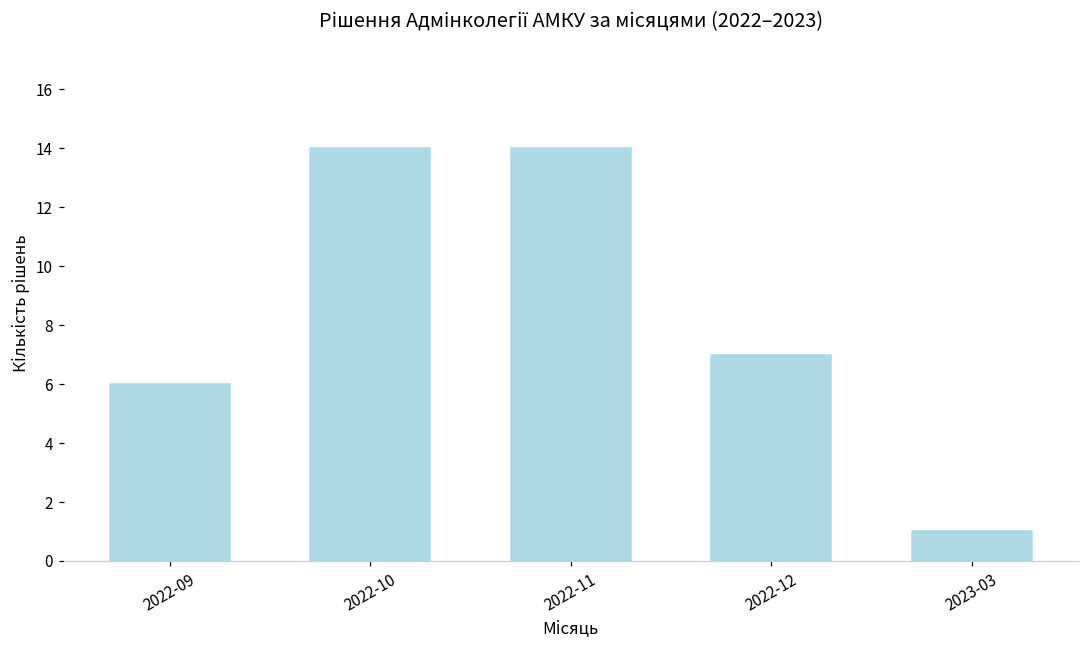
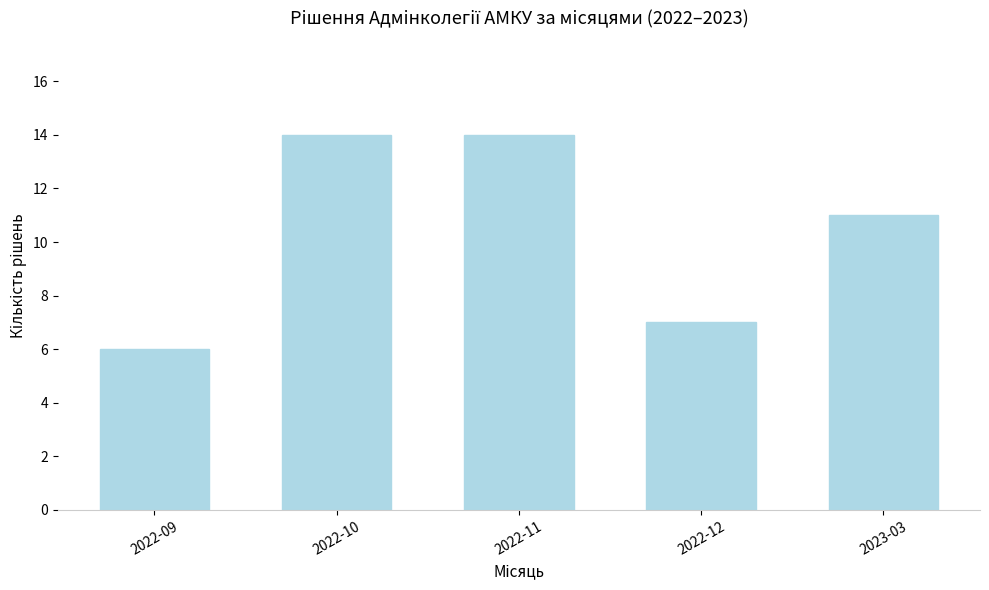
2023-03: 1 -> 11
